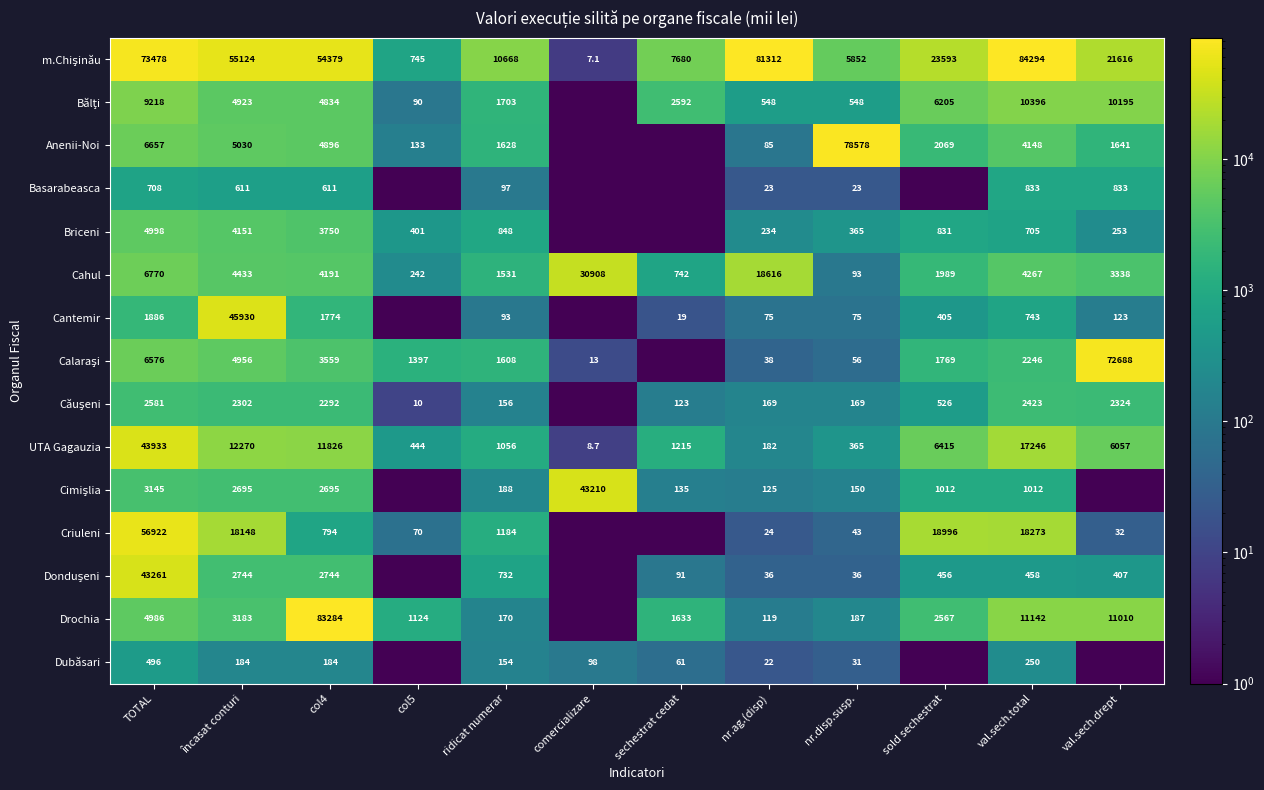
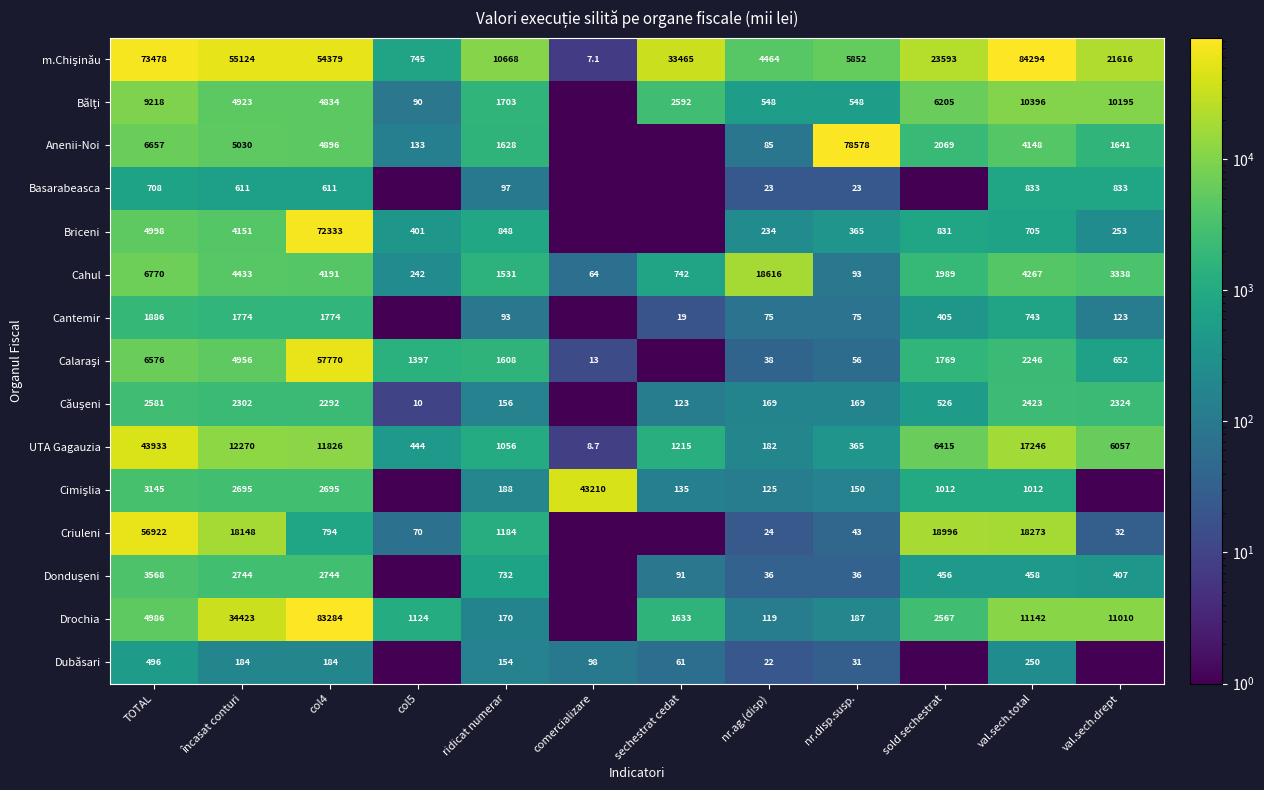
m.Chişinău, sechestrat cedat: 7680 -> 33465
m.Chişinău, nr.ag.(disp): 81312 -> 4464
Briceni, col4: 3750 -> 72333
Cahul, comercializare: 30908 -> 64
Cantemir, încasat conturi: 45930 -> 1774
Calaraşi, col4: 3559 -> 57770
Calaraşi, val.sech.drept: 72688 -> 652
Donduşeni, TOTAL: 43261 -> 3568
Drochia, încasat conturi: 3183 -> 34423
